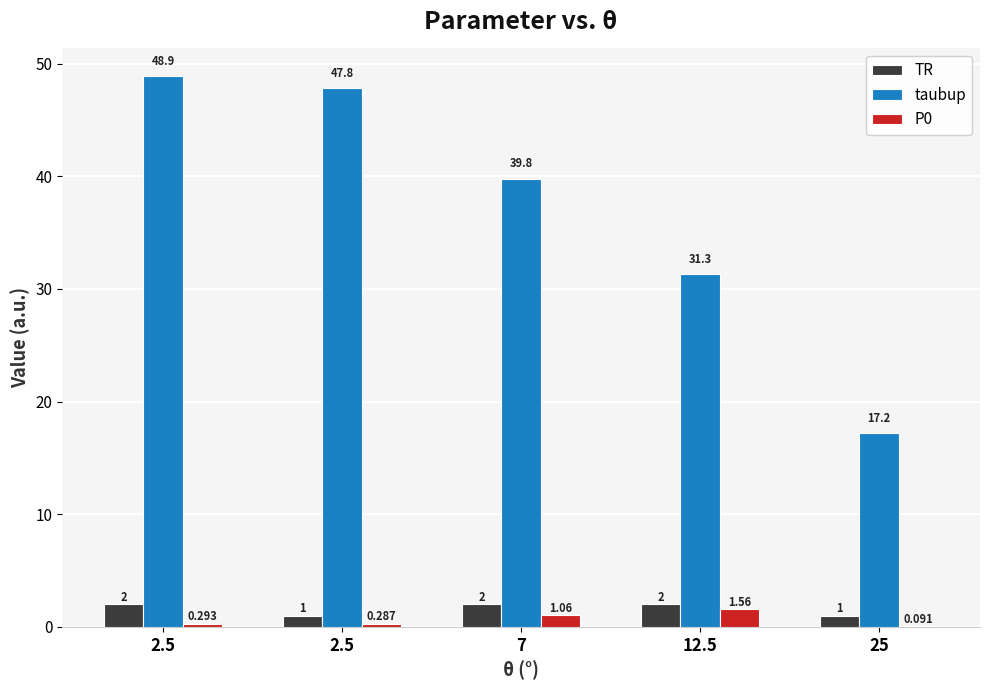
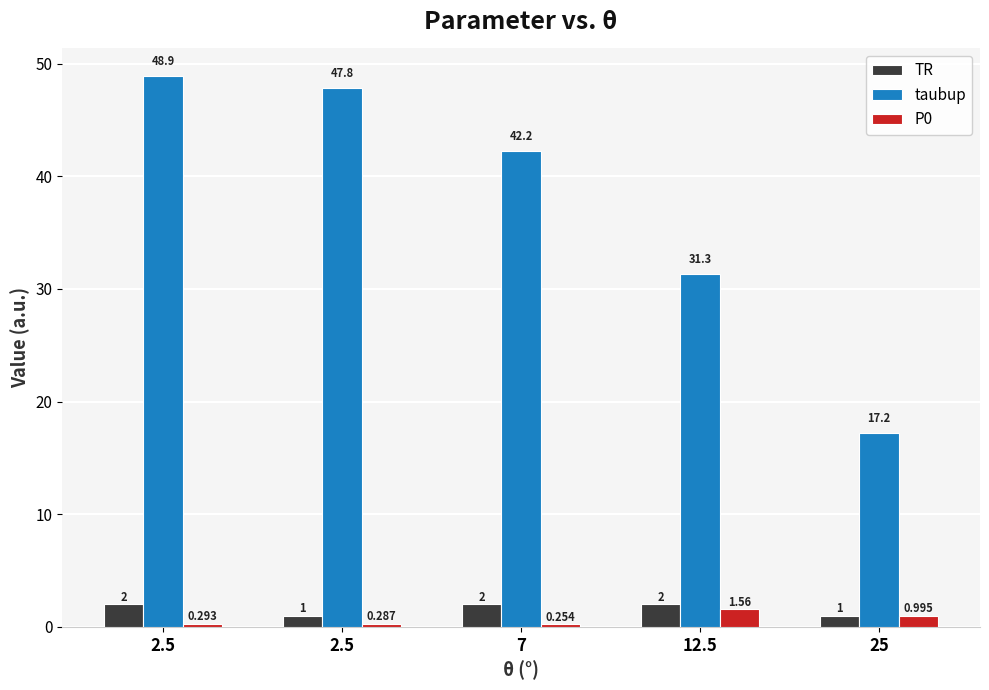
taubup, 7: 39.8 -> 42.2
P0, 7: 1.06 -> 0.254
P0, 25: 0.091 -> 0.995
